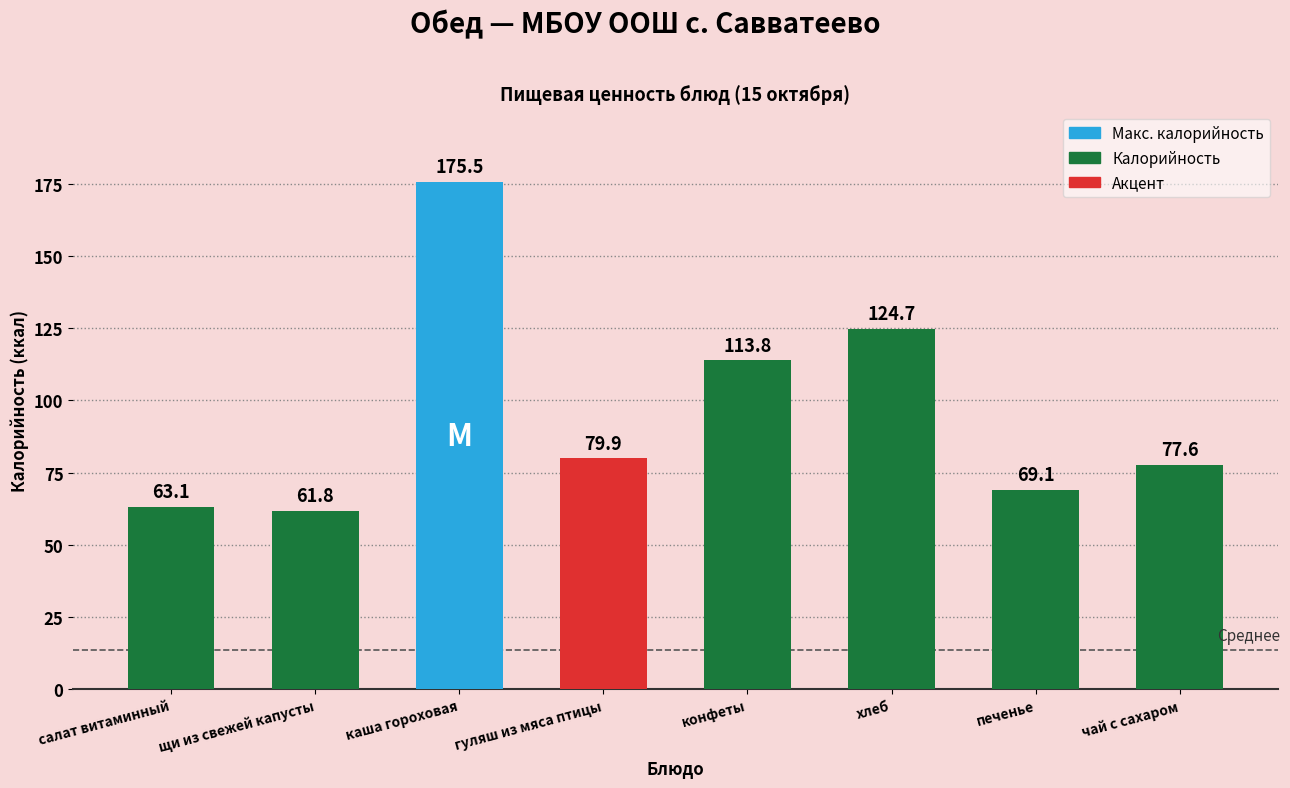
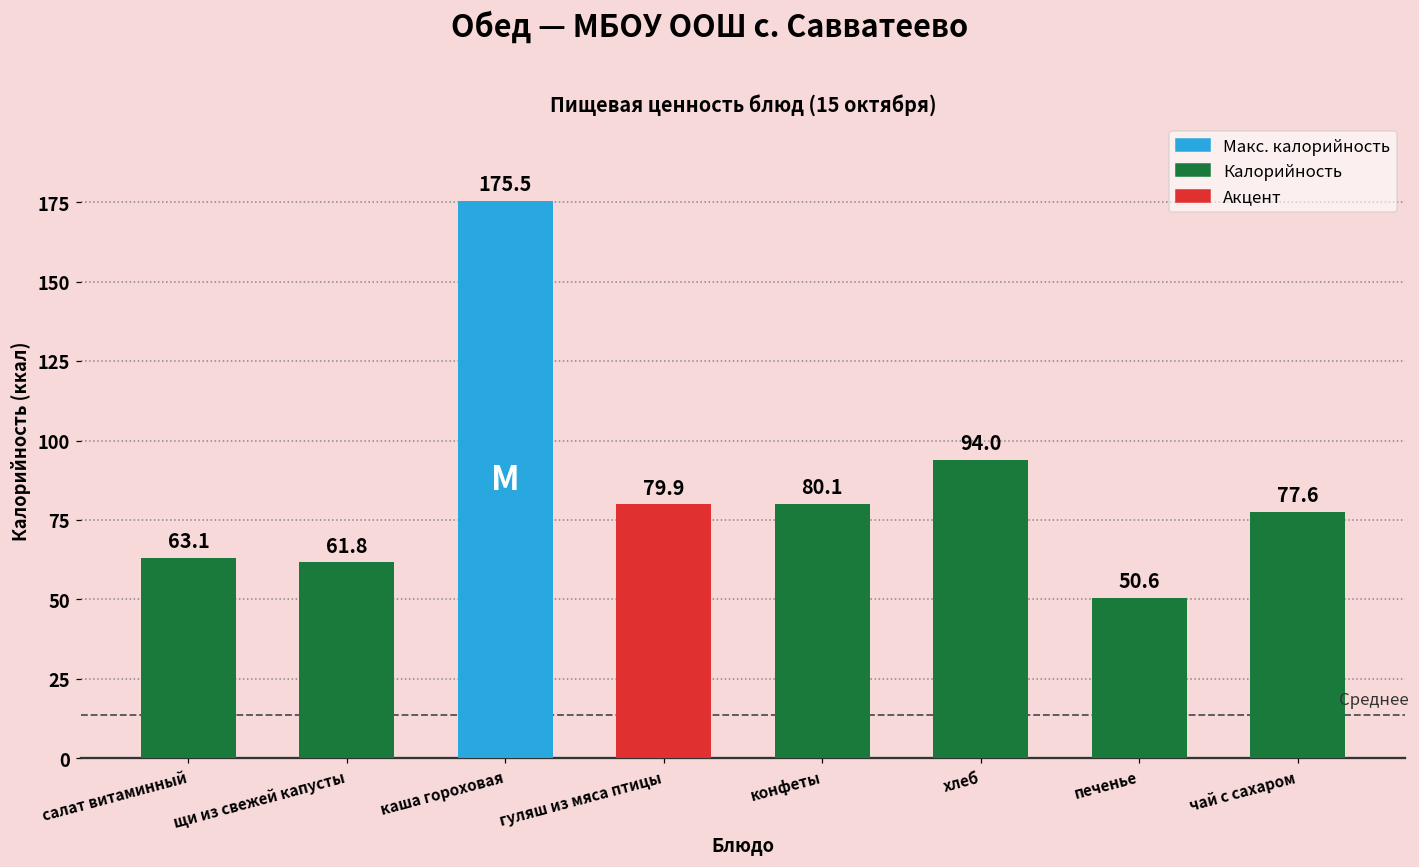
конфеты: 113.8 -> 80.1
хлеб: 124.7 -> 94.0
печенье: 69.1 -> 50.6
